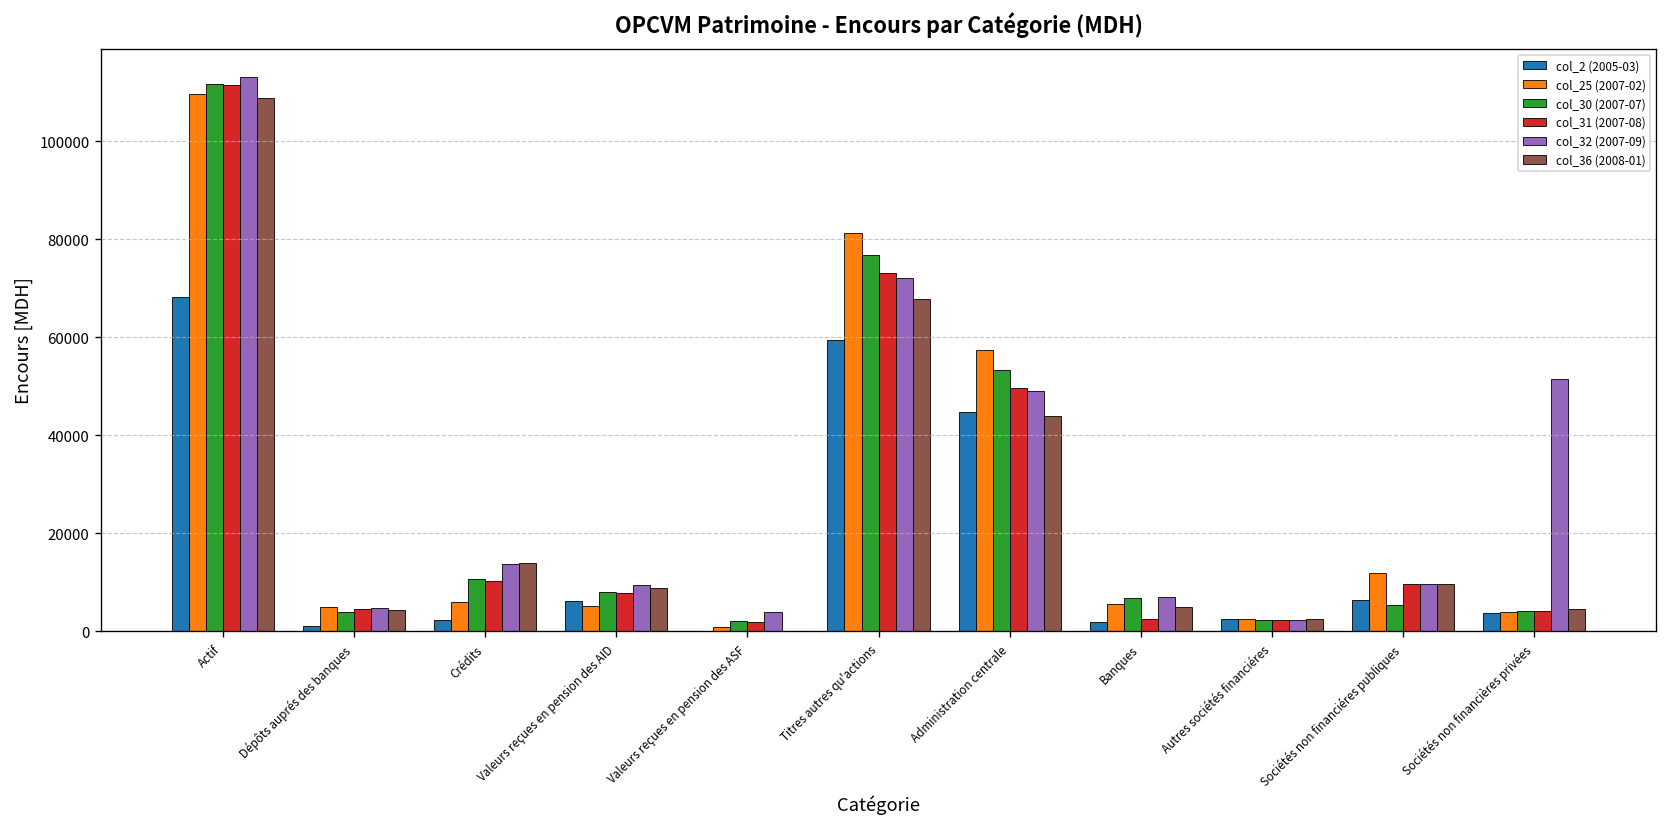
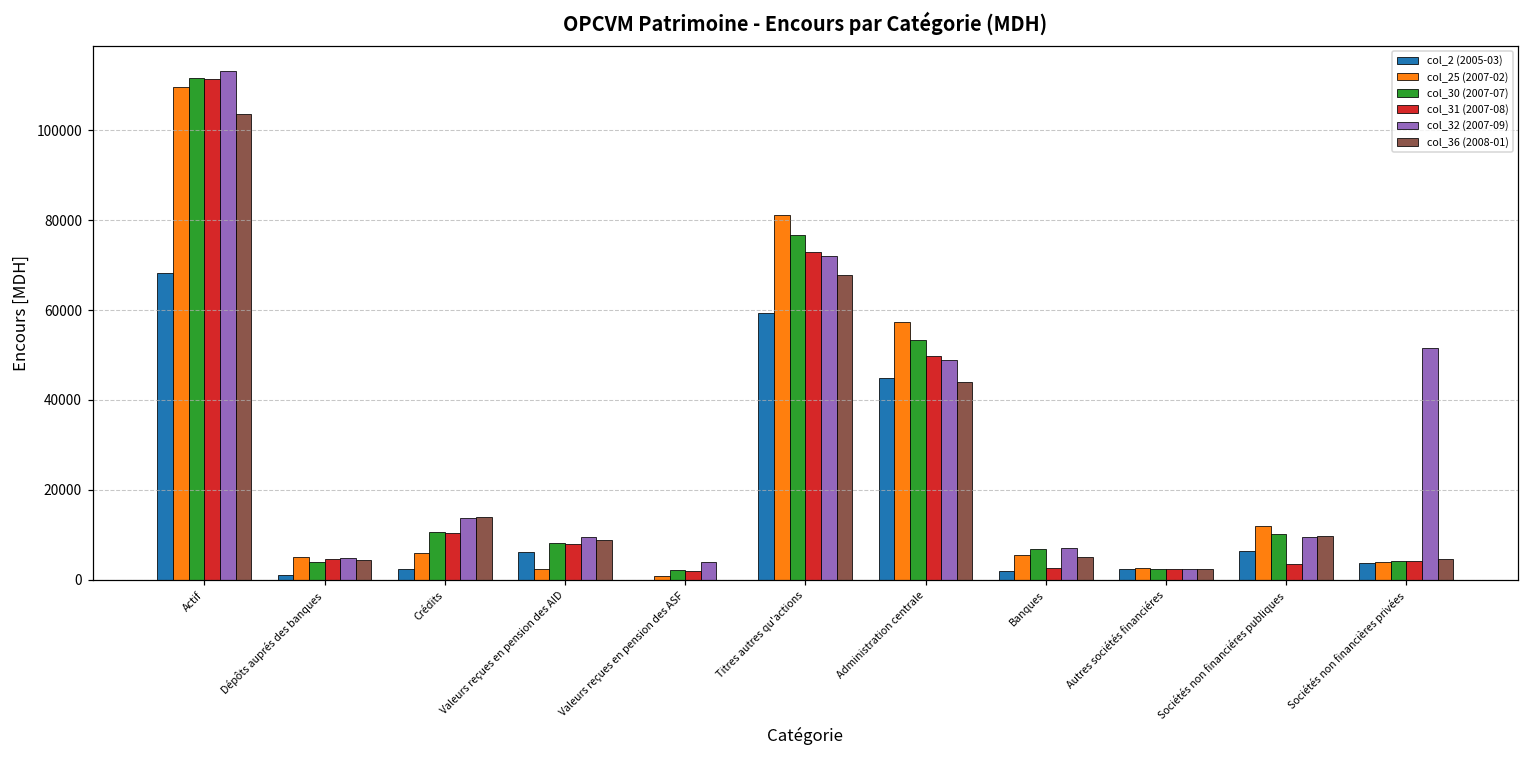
col_36 (2008-01), Actif: 109000 -> 104000
col_25 (2007-02), Valeurs reçues en pension des AID: 5000 -> 2000
col_30 (2007-07), Sociétés non financiéres publiques: 5000 -> 10000
col_31 (2007-08), Sociétés non financiéres publiques: 10000 -> 4000
